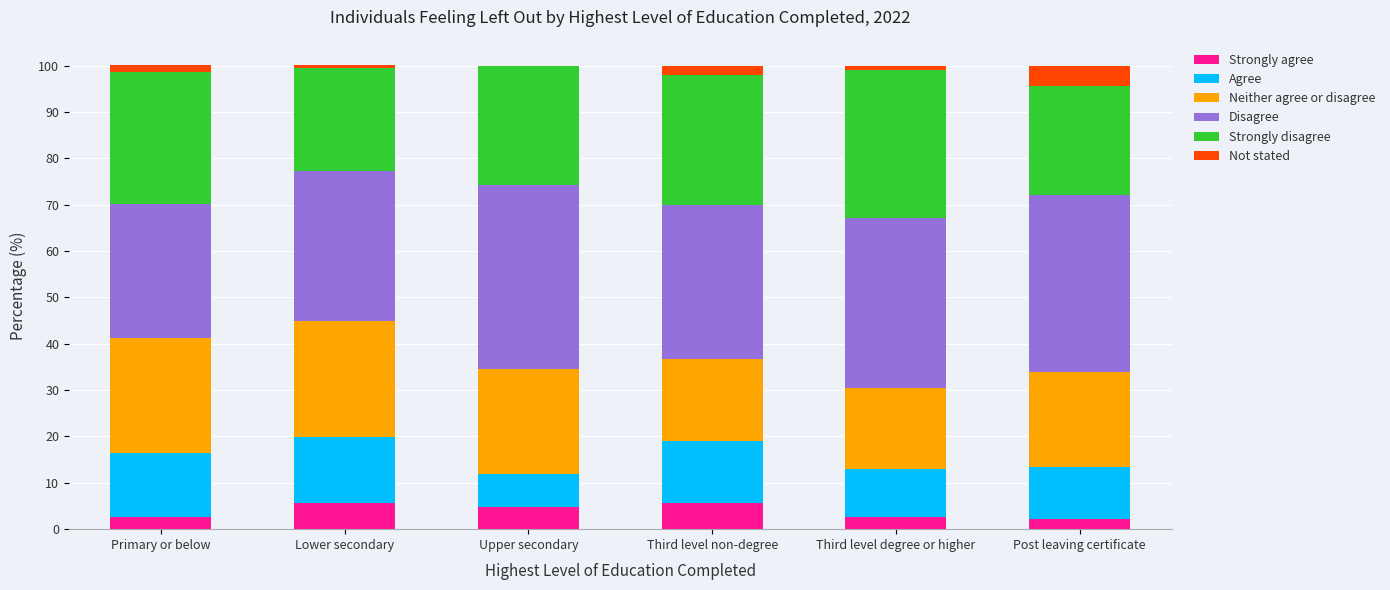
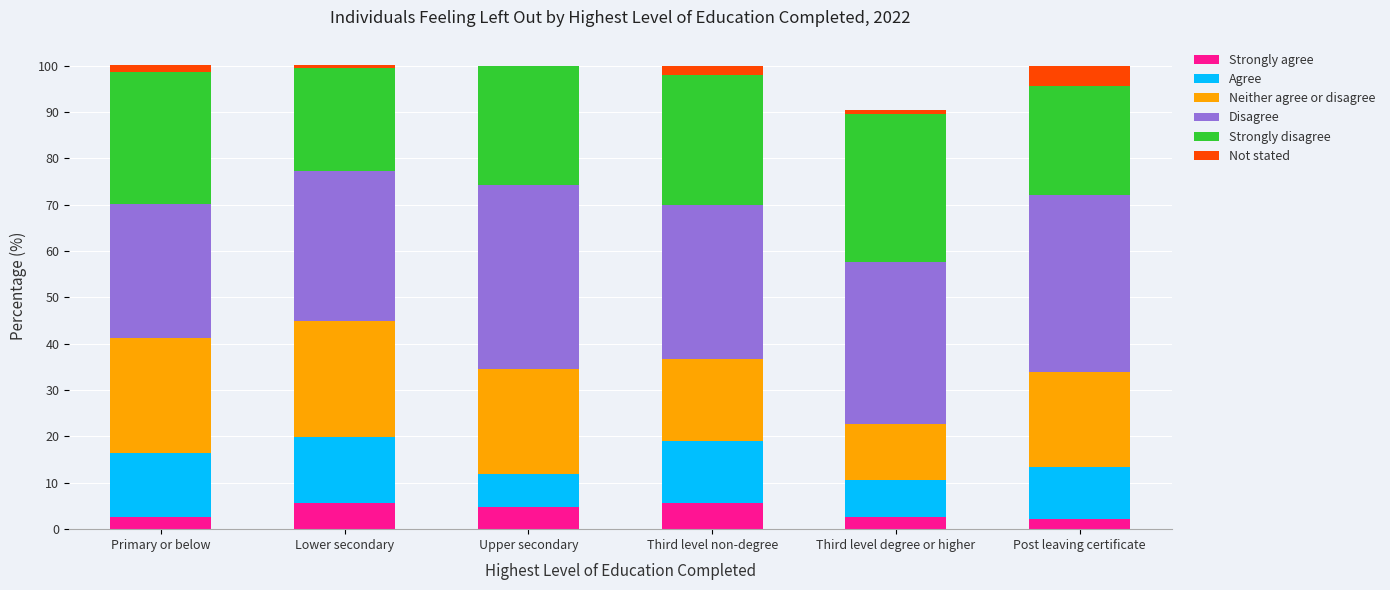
Agree, Third level degree or higher: 10 -> 8
Neither agree or disagree, Third level degree or higher: 17 -> 12
Disagree, Third level degree or higher: 37 -> 35
